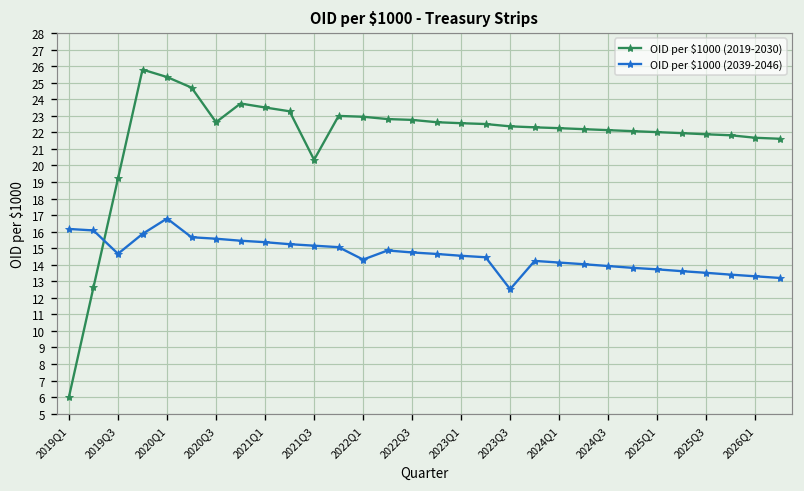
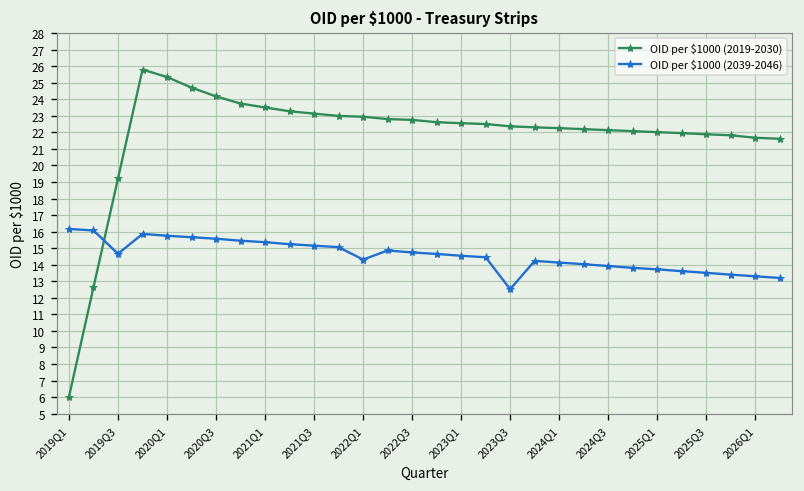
OID per $1000 (2039-2046), 2020Q1: 16.8 -> 15.8
OID per $1000 (2019-2030), 2020Q3: 22.6 -> 24.2
OID per $1000 (2019-2030), 2021Q3: 20.3 -> 23.1
